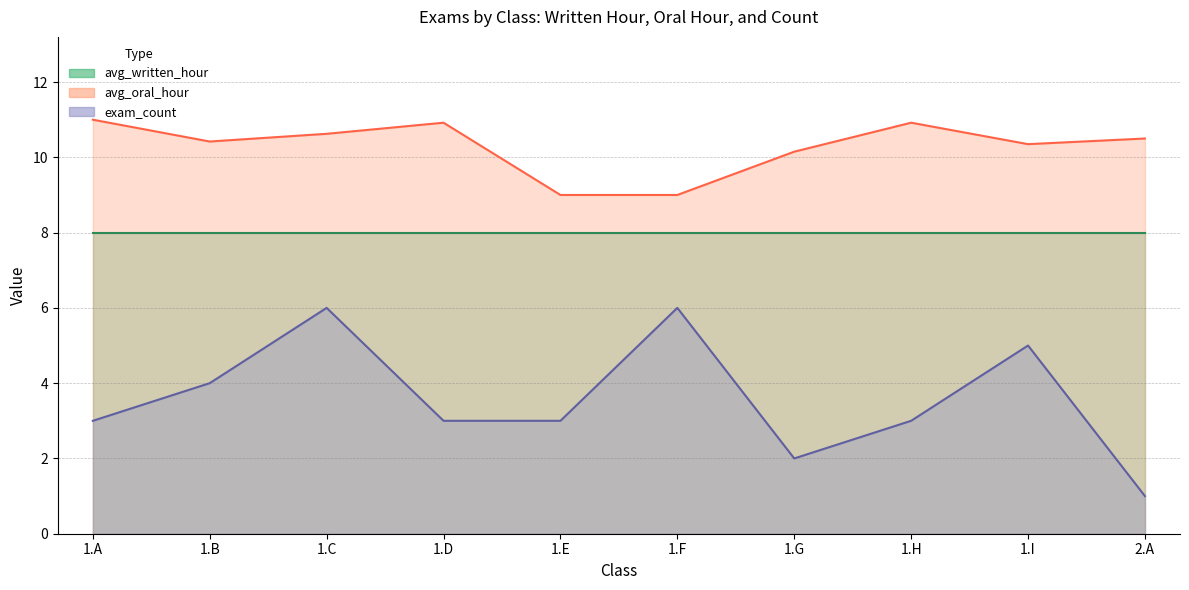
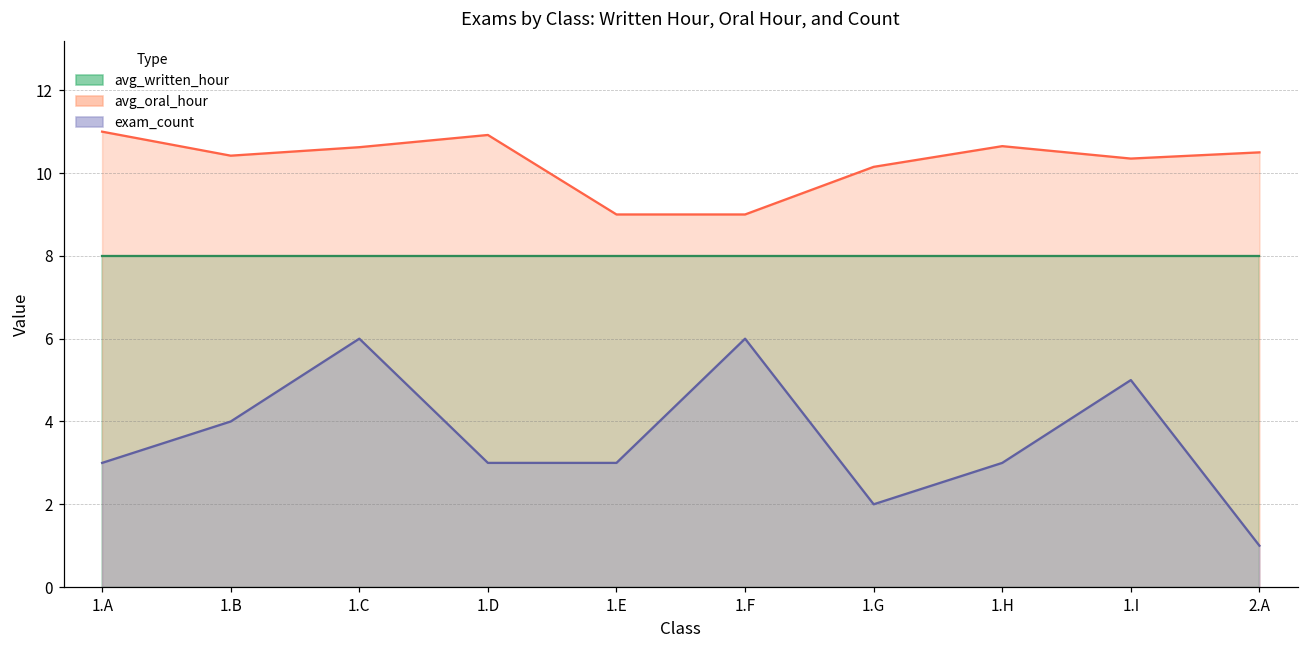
avg_oral_hour, 1.H: 10.9 -> 10.7
